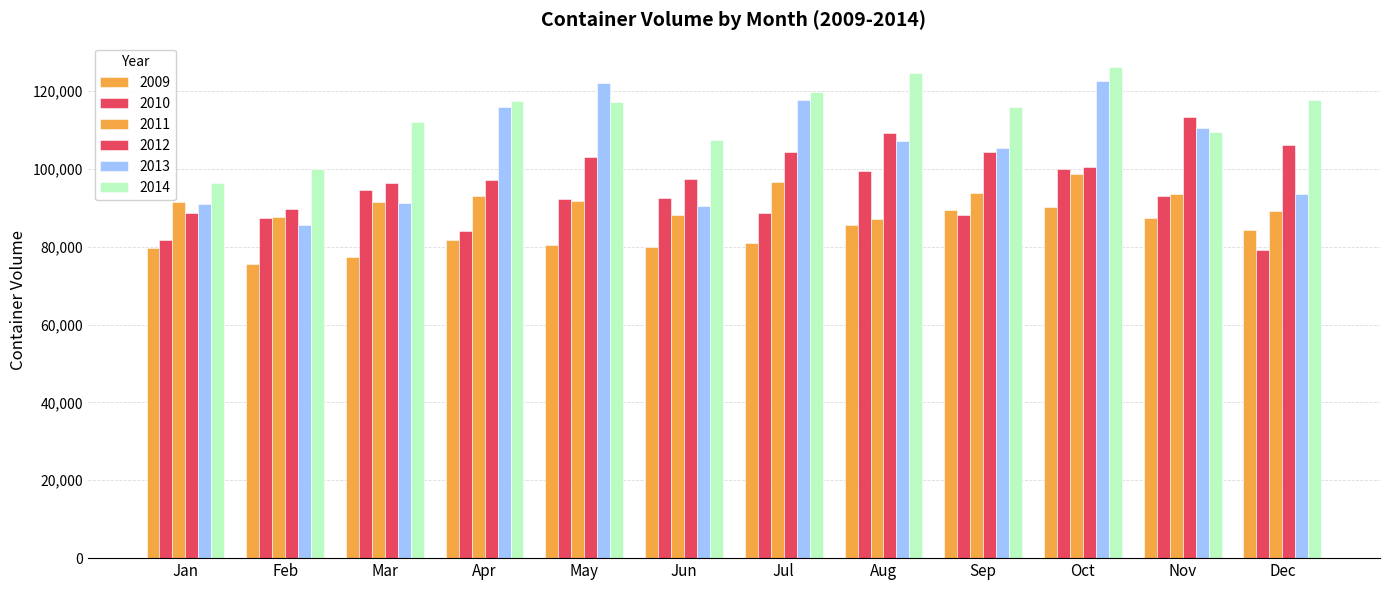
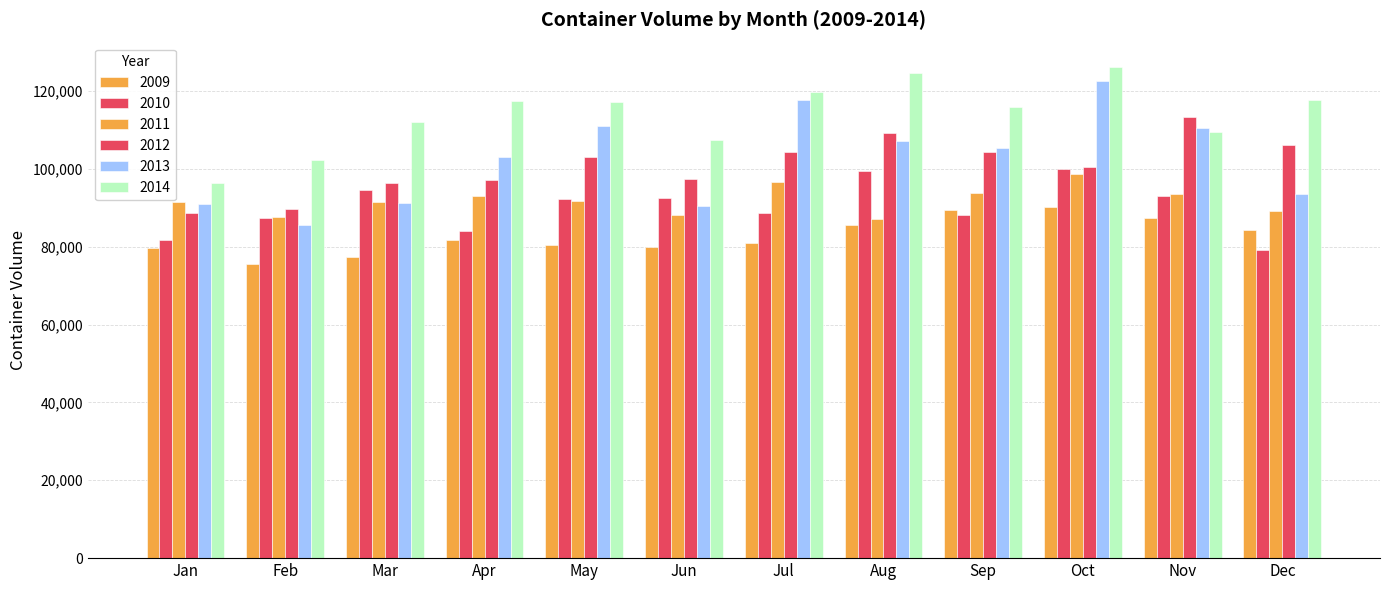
2014, Feb: 100,000 -> 102,000
2013, Apr: 116,000 -> 103,000
2013, May: 122,000 -> 111,000
